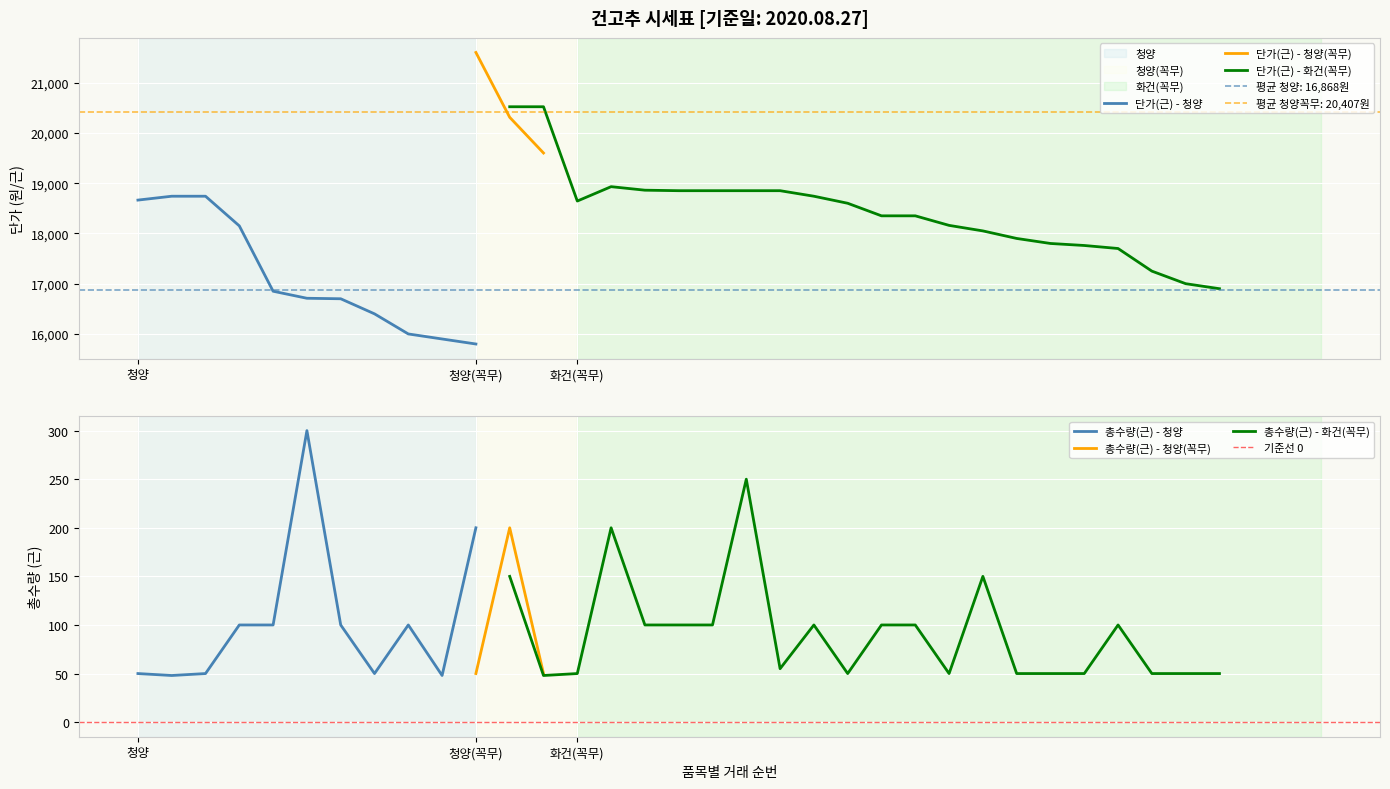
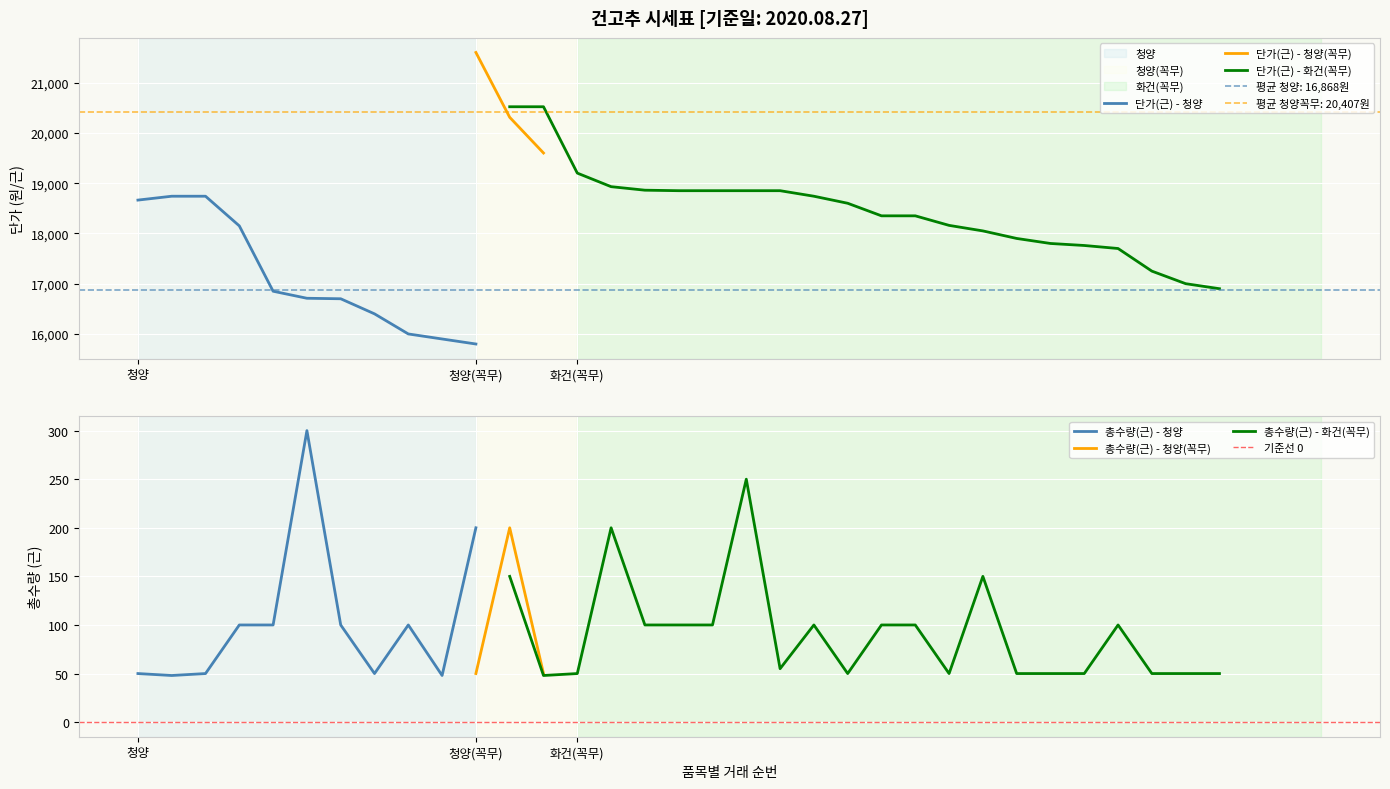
건고추 시세표 [기준일: 2020.08.27], 단가(근) - 화건(꼭무), 화건(꼭무): 18,600 -> 19,200
